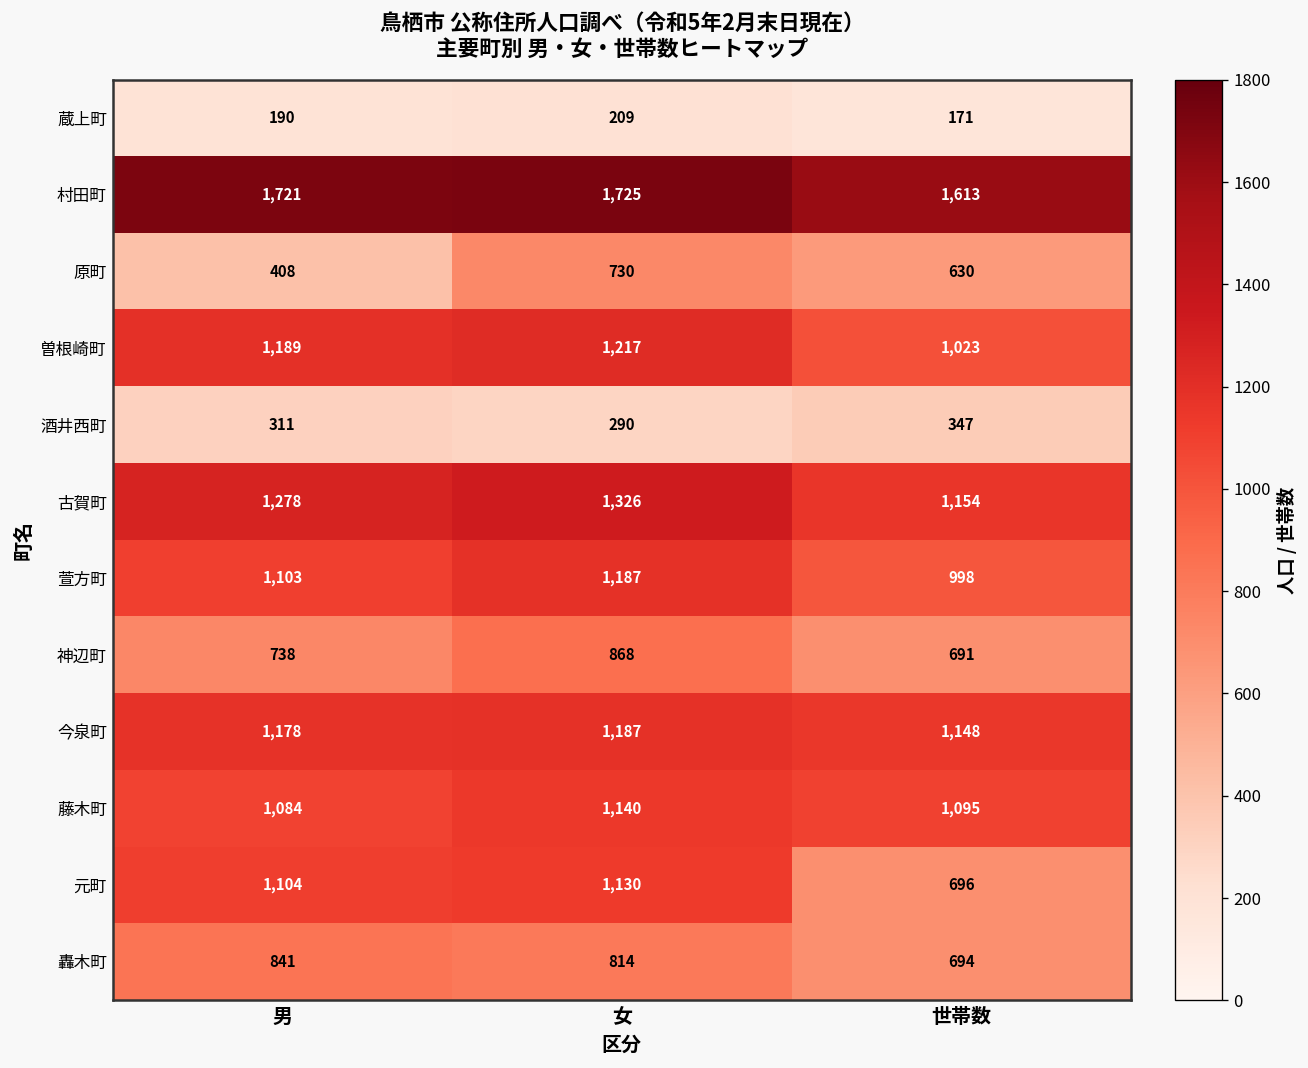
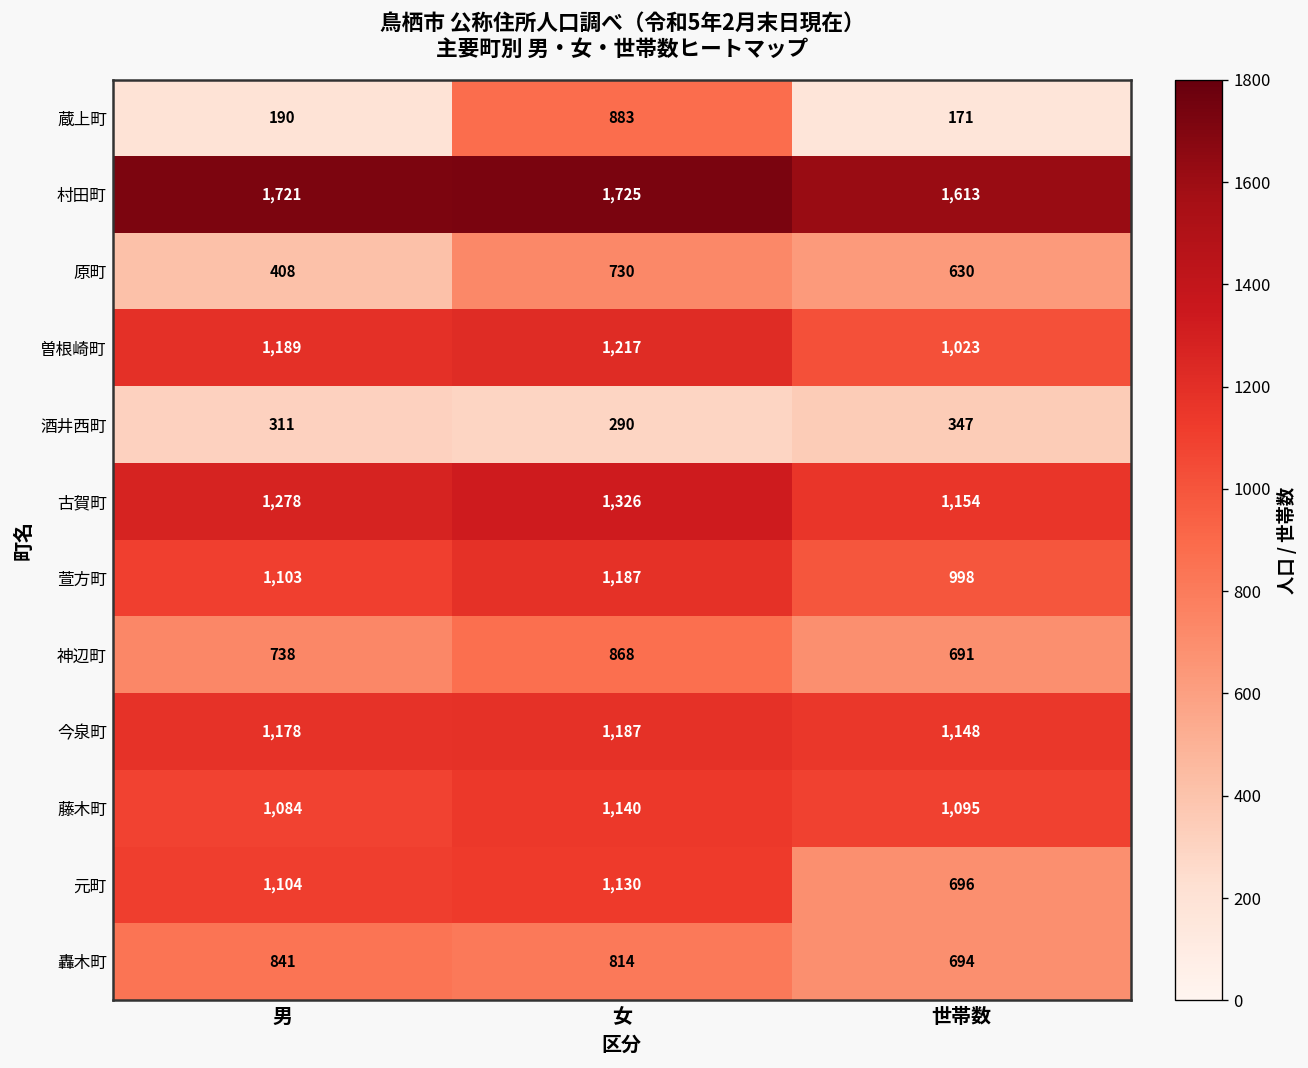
蔵上町, 女: 209 -> 883
